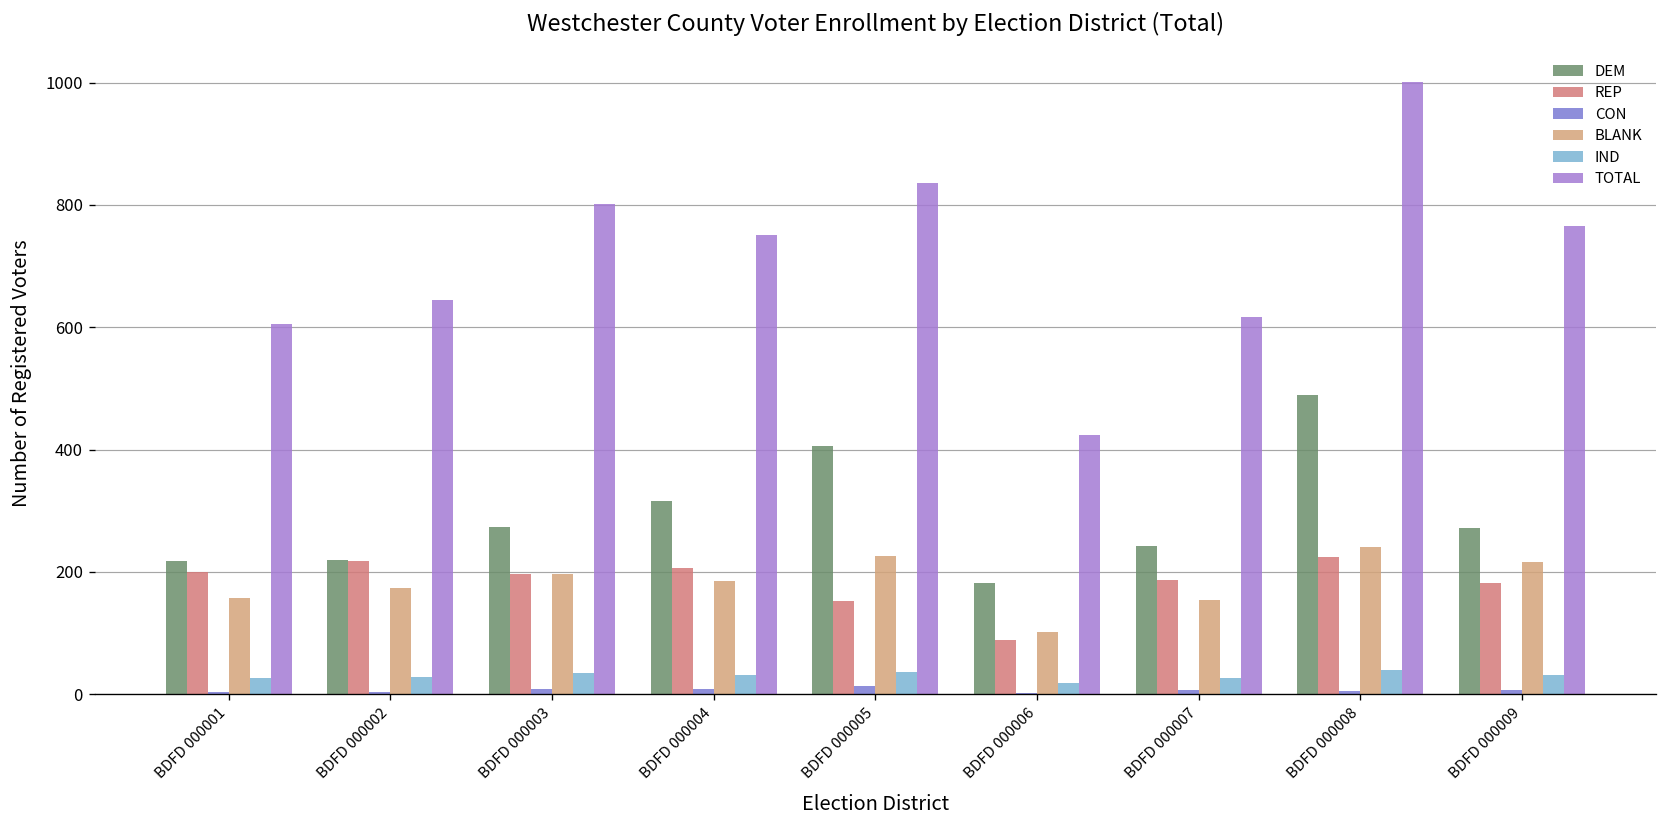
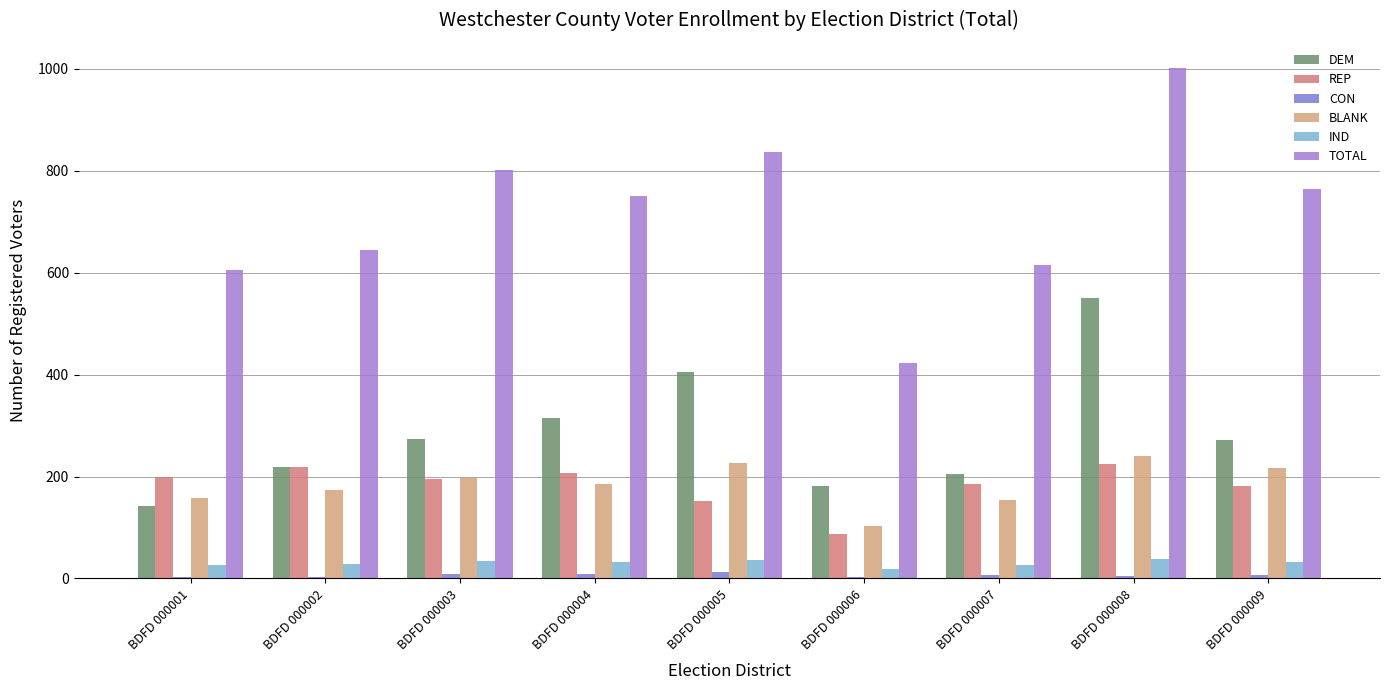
DEM, BDFD 000001: 220 -> 140
DEM, BDFD 000007: 240 -> 200
DEM, BDFD 000008: 490 -> 550
